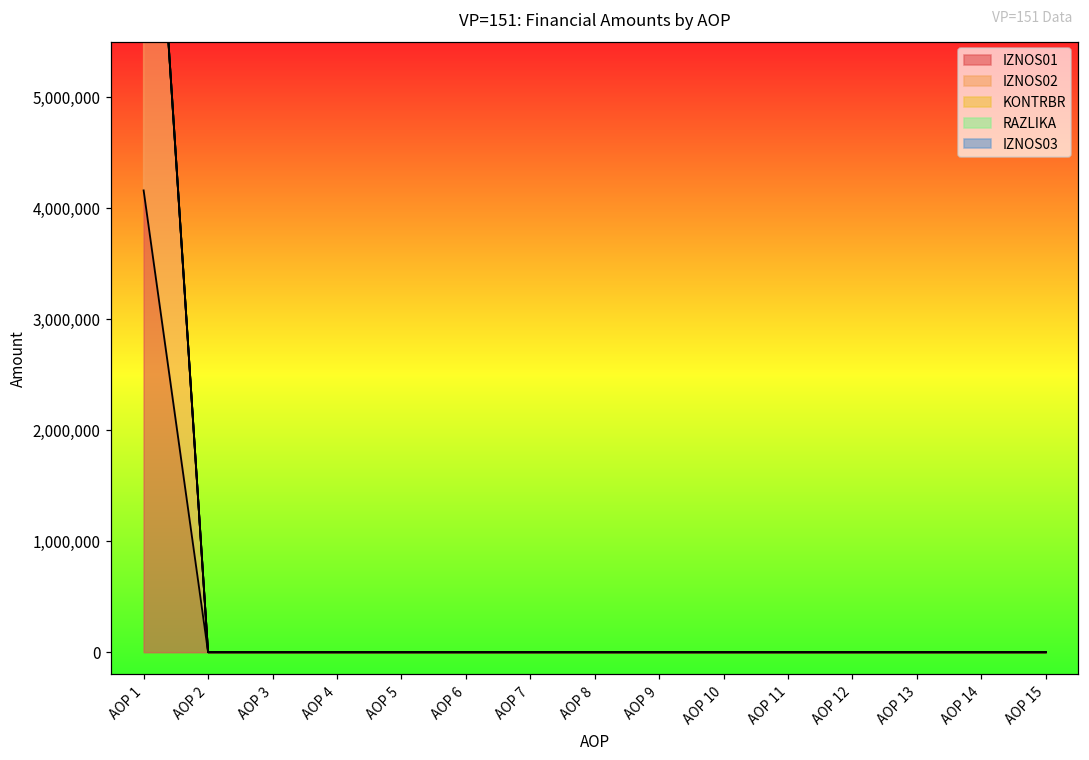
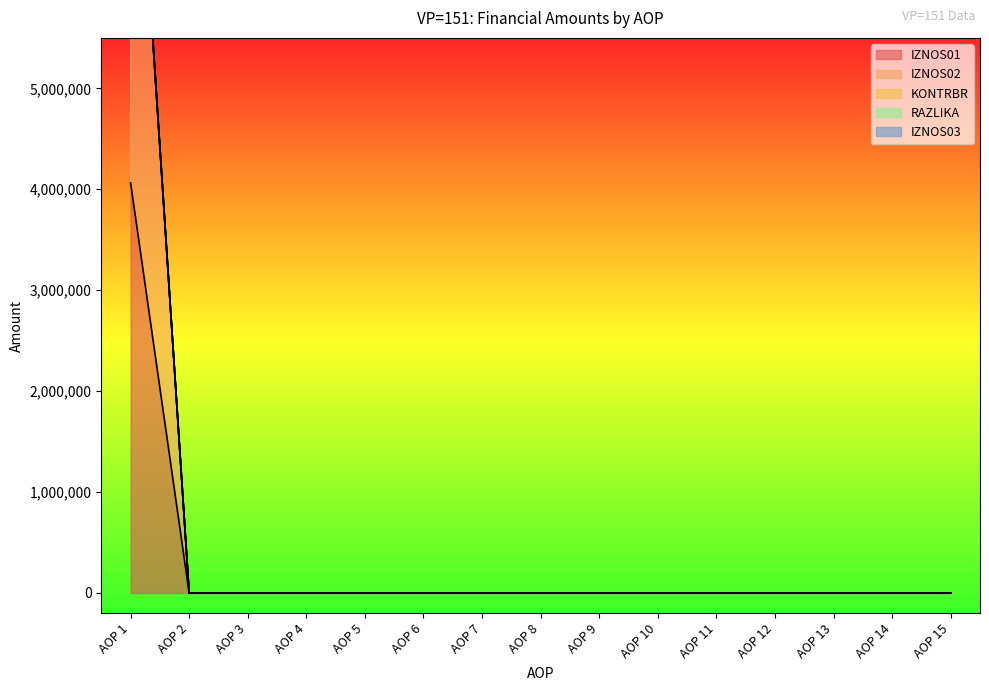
IZNOS01, AOP 1: 4,160,000 -> 4,060,000
